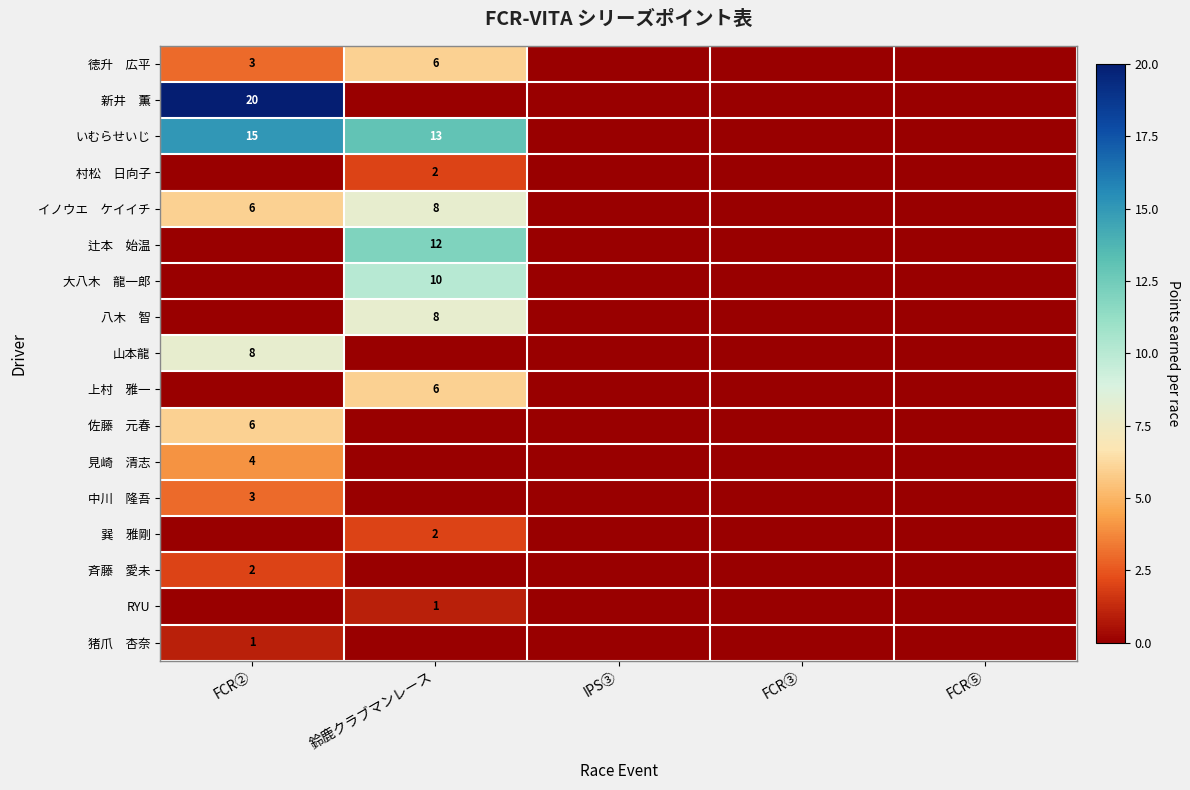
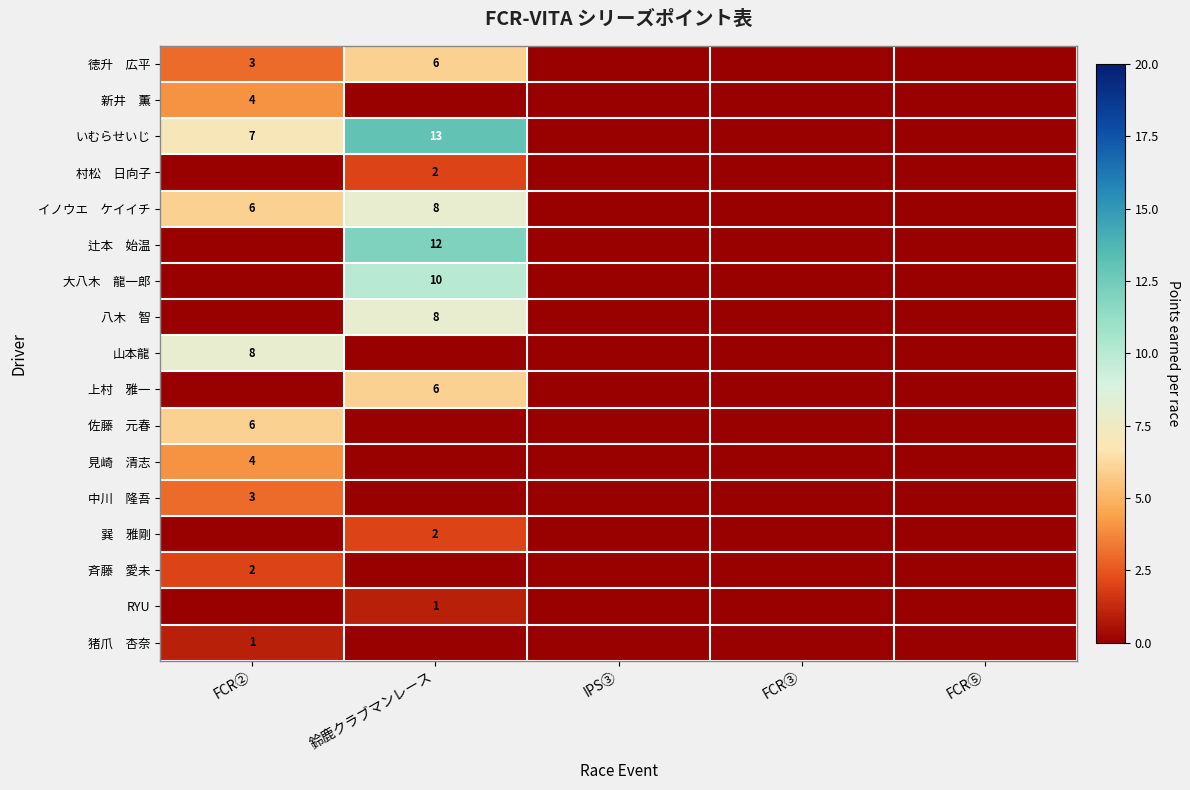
新井 薫, FCR②: 20 -> 4
いむらせいじ, FCR②: 15 -> 7
